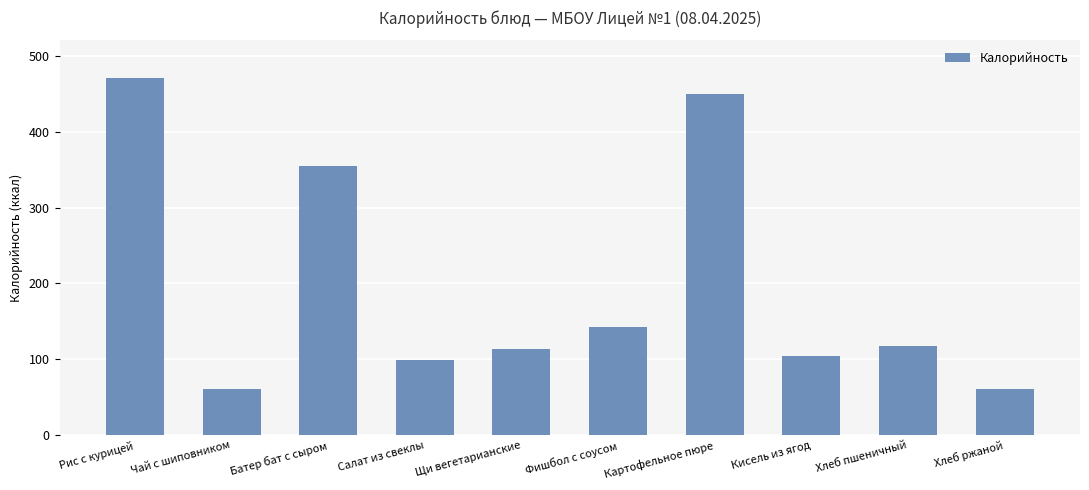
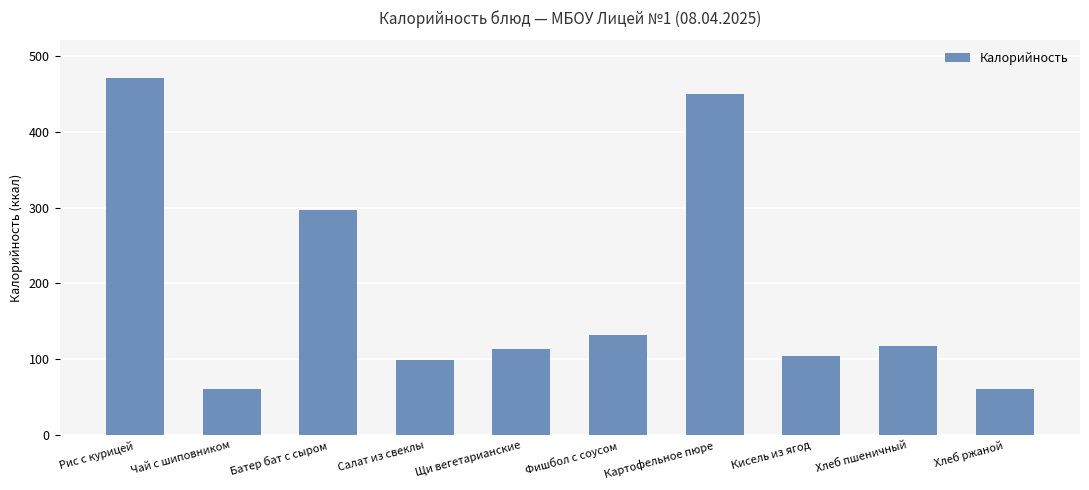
Батер бат с сыром: 350 -> 300
Фишбол с соусом: 140 -> 130
